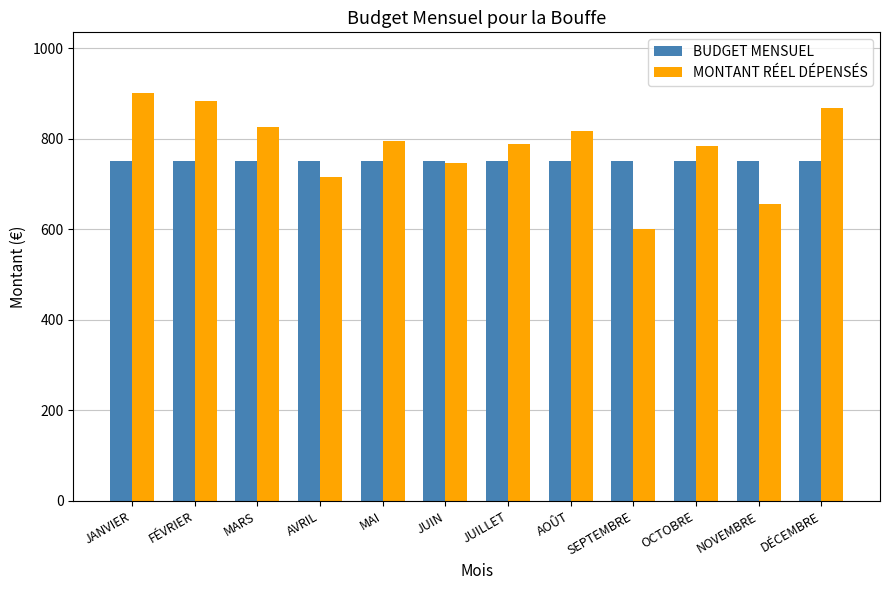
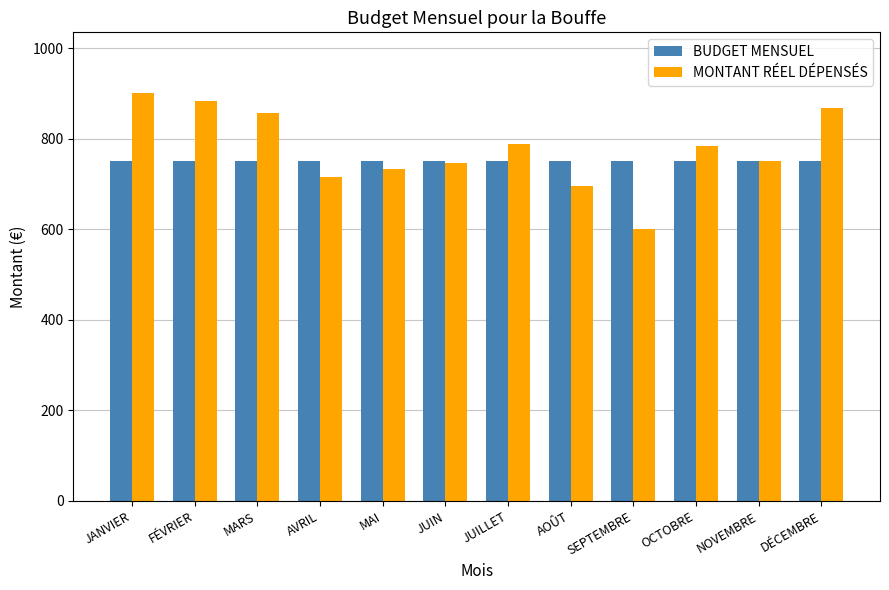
MONTANT RÉEL DÉPENSÉS, MARS: 830 -> 860
MONTANT RÉEL DÉPENSÉS, MAI: 800 -> 730
MONTANT RÉEL DÉPENSÉS, AOÛT: 820 -> 700
MONTANT RÉEL DÉPENSÉS, NOVEMBRE: 660 -> 750
